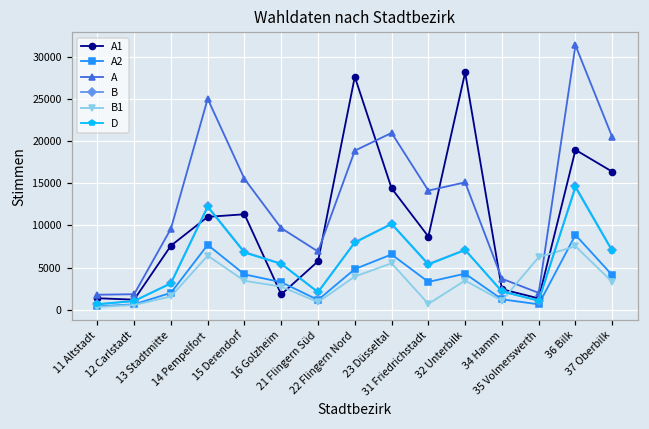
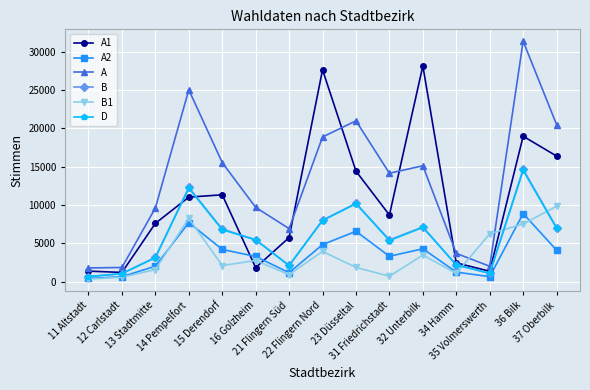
B1, 14 Pempelfort: 6000 -> 8000
B1, 15 Derendorf: 3000 -> 2000
B1, 23 Düsseltal: 6000 -> 2000
B1, 37 Oberbilk: 3000 -> 10000
